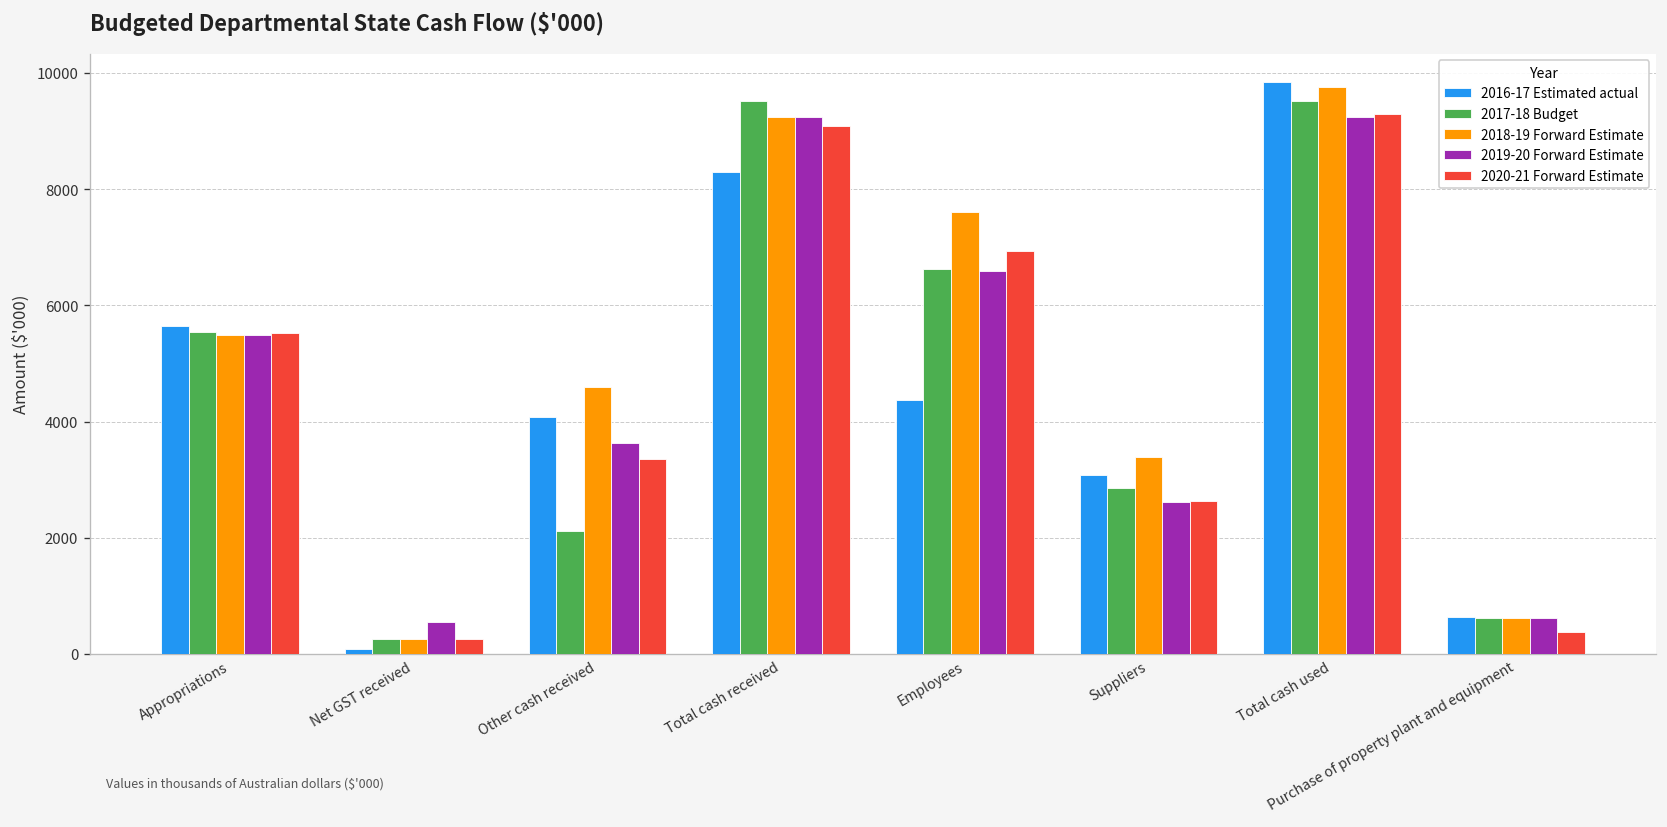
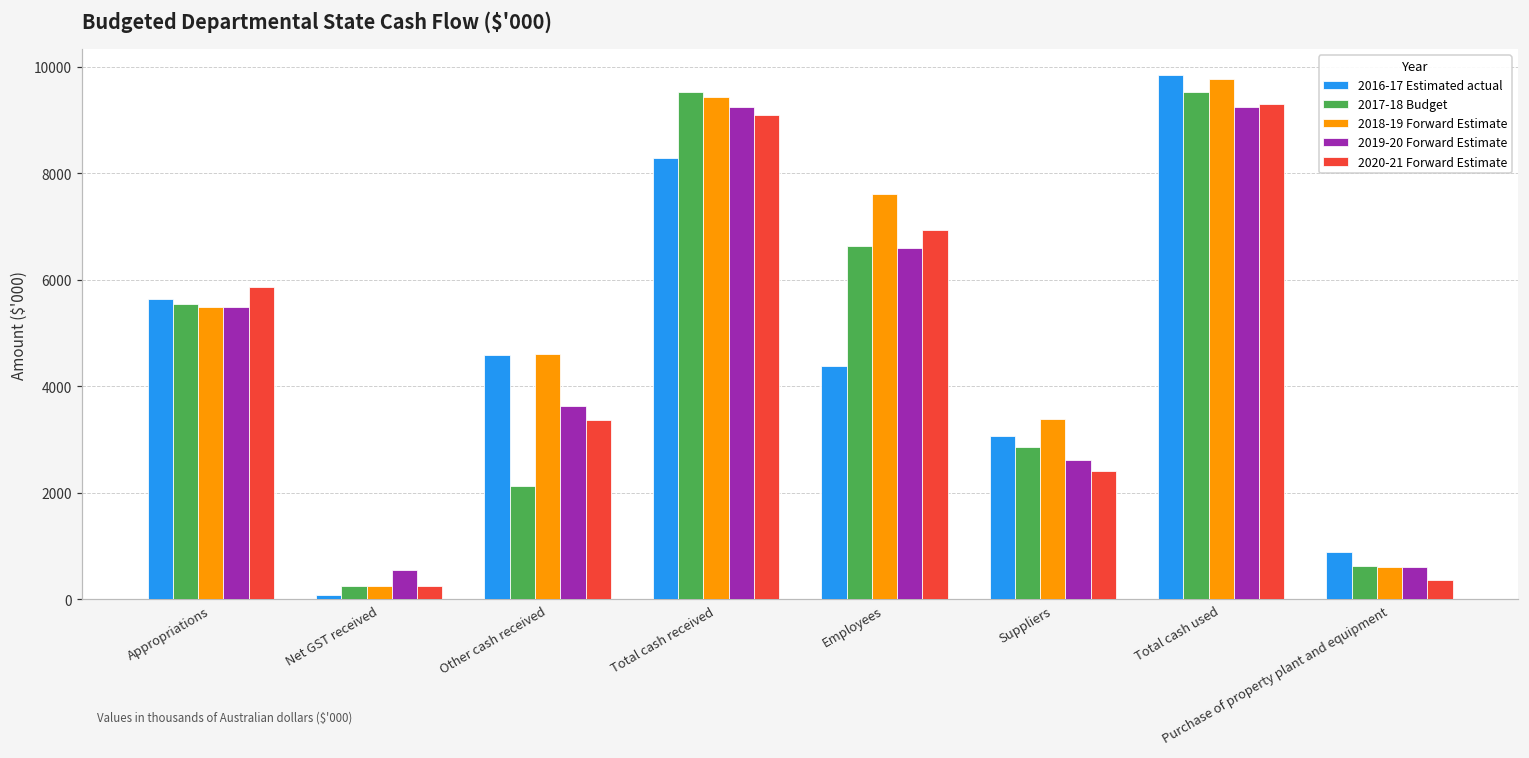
2020-21 Forward Estimate, Appropriations: 5500 -> 5900
2016-17 Estimated actual, Other cash received: 4100 -> 4600
2018-19 Forward Estimate, Total cash received: 9200 -> 9400
2020-21 Forward Estimate, Suppliers: 2600 -> 2400
2016-17 Estimated actual, Purchase of property plant and equipment: 600 -> 900
